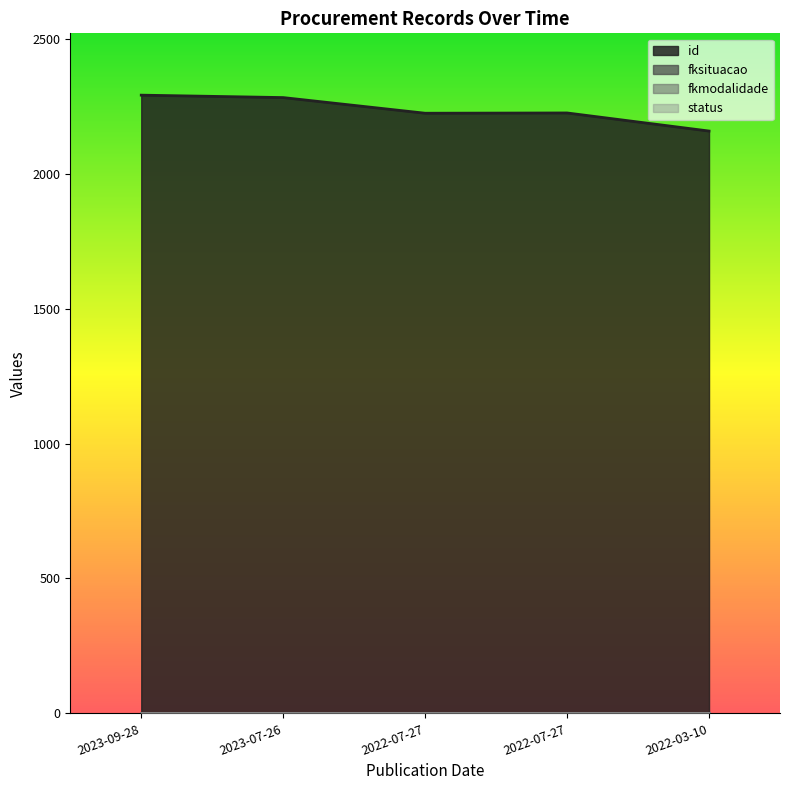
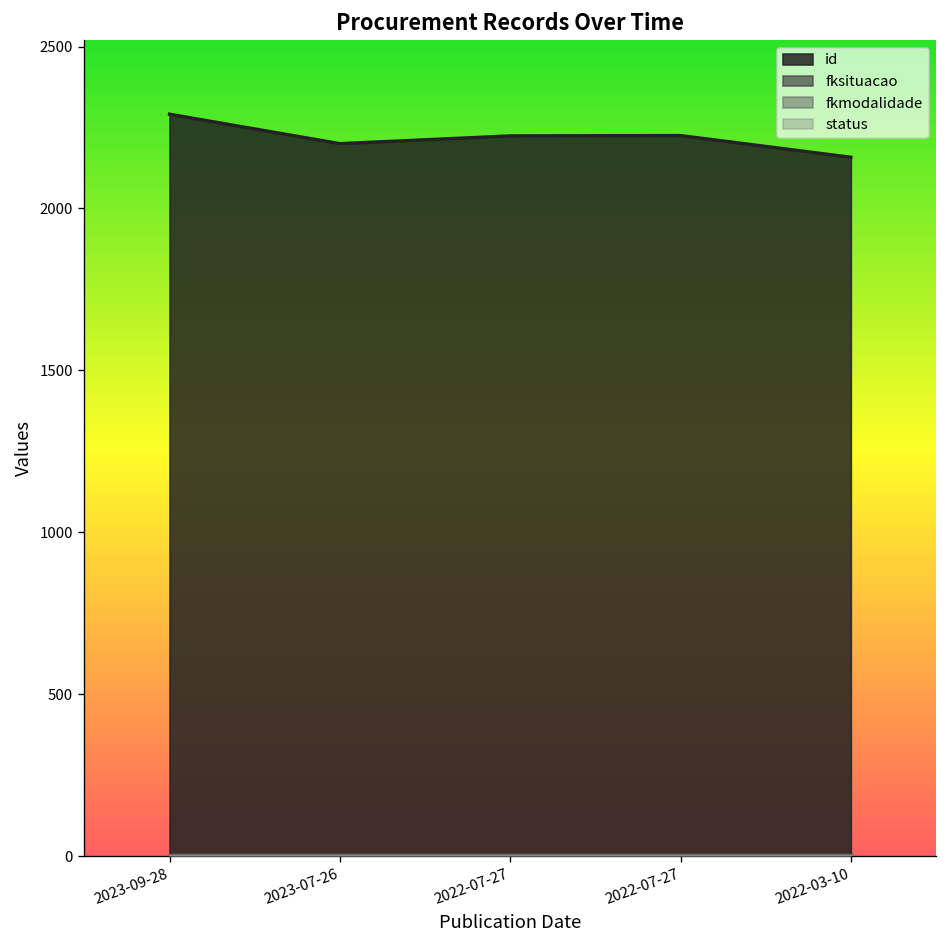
id, 2023-07-26: 2280 -> 2200
